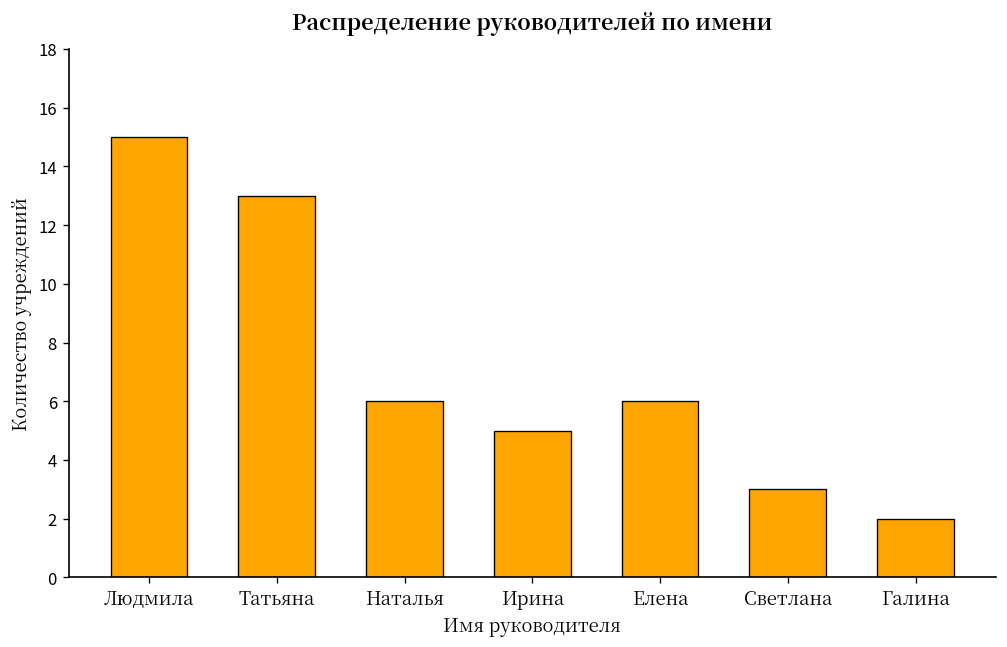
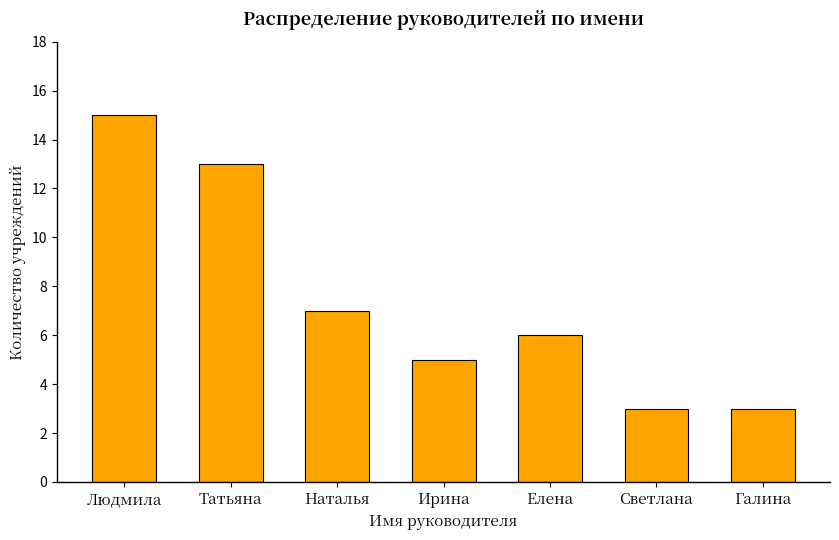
Наталья: 6 -> 7
Галина: 2 -> 3
